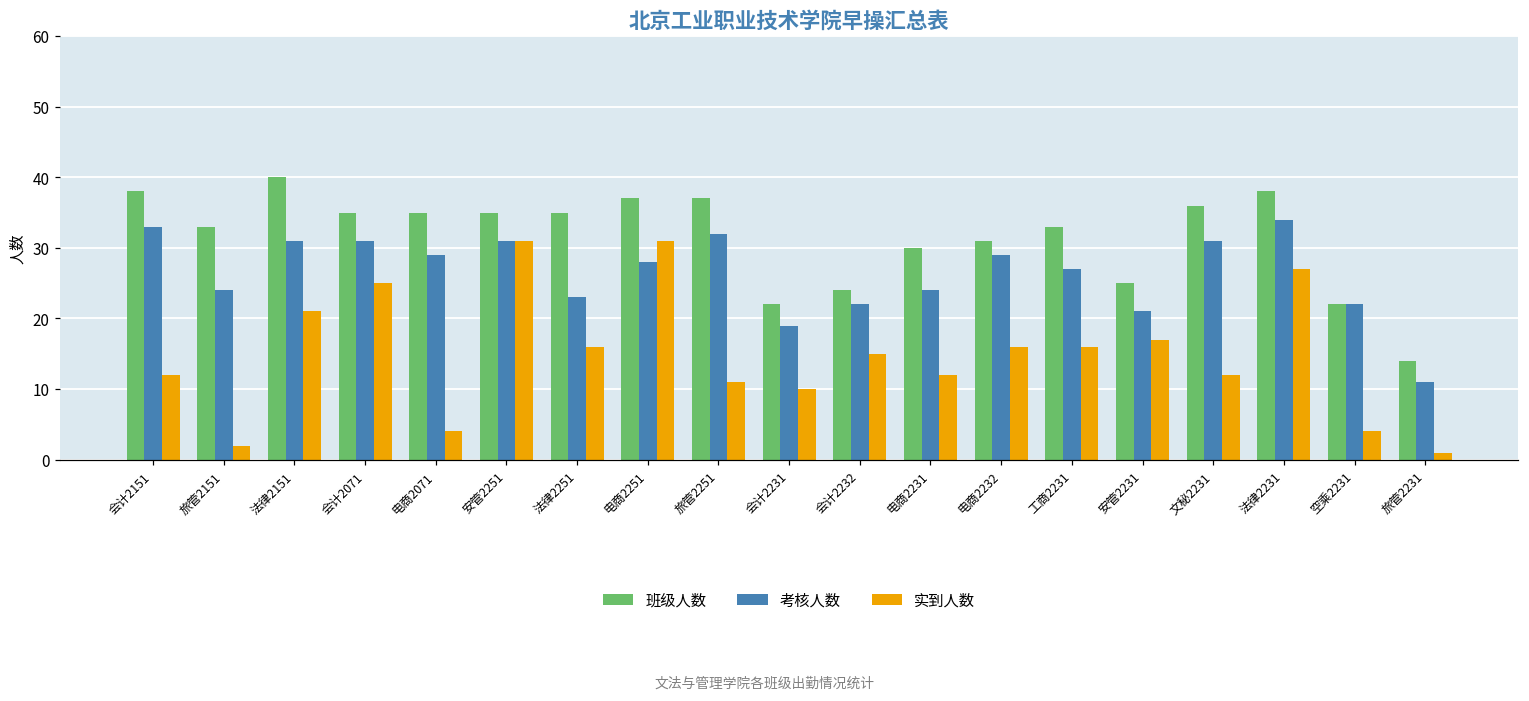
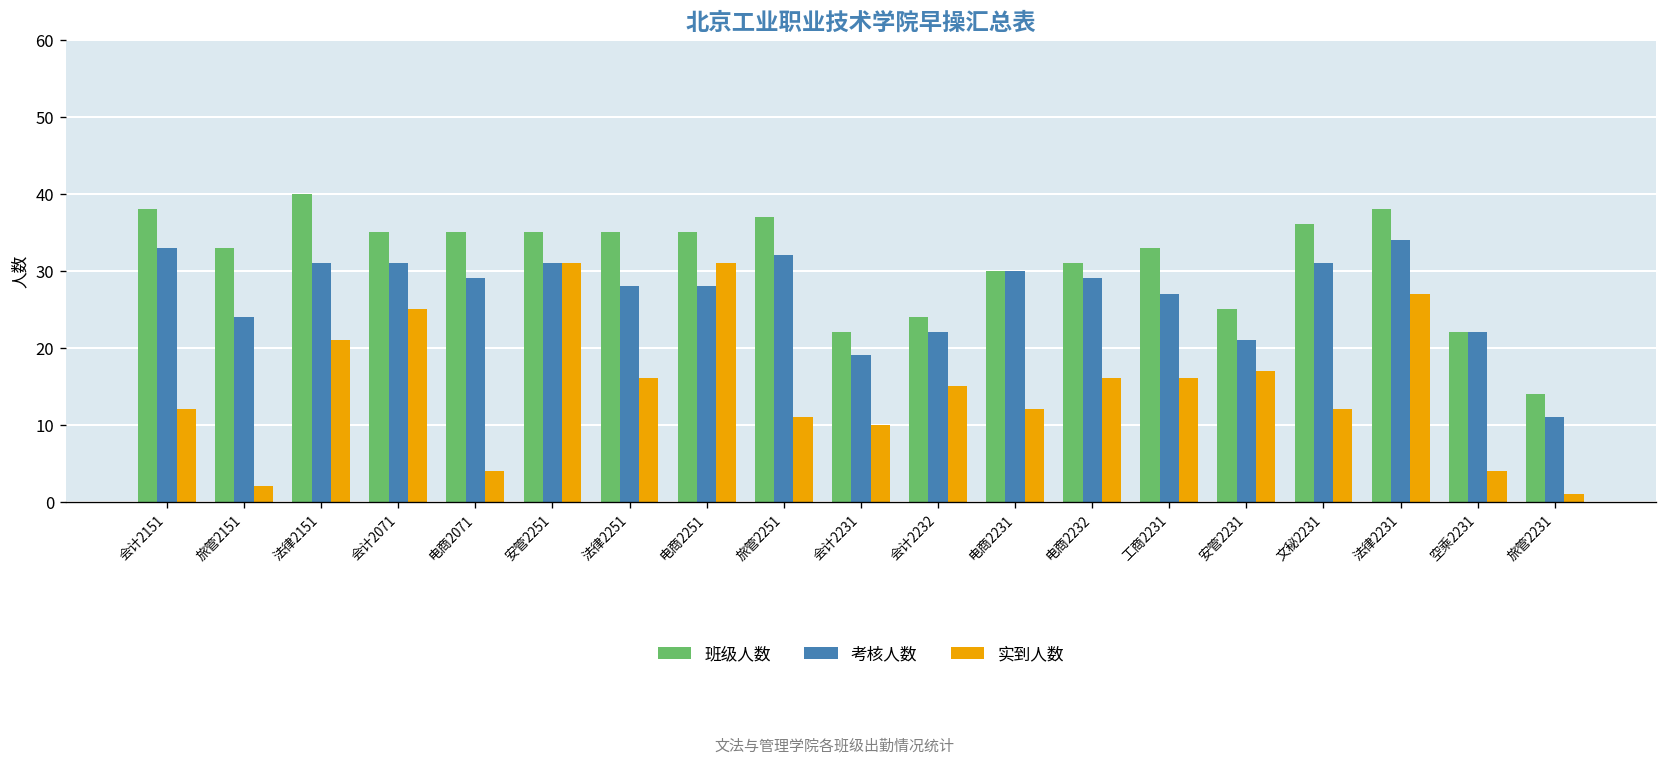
考核人数, 法律2251: 23 -> 28
班级人数, 电商2251: 37 -> 35
考核人数, 电商2231: 24 -> 30
